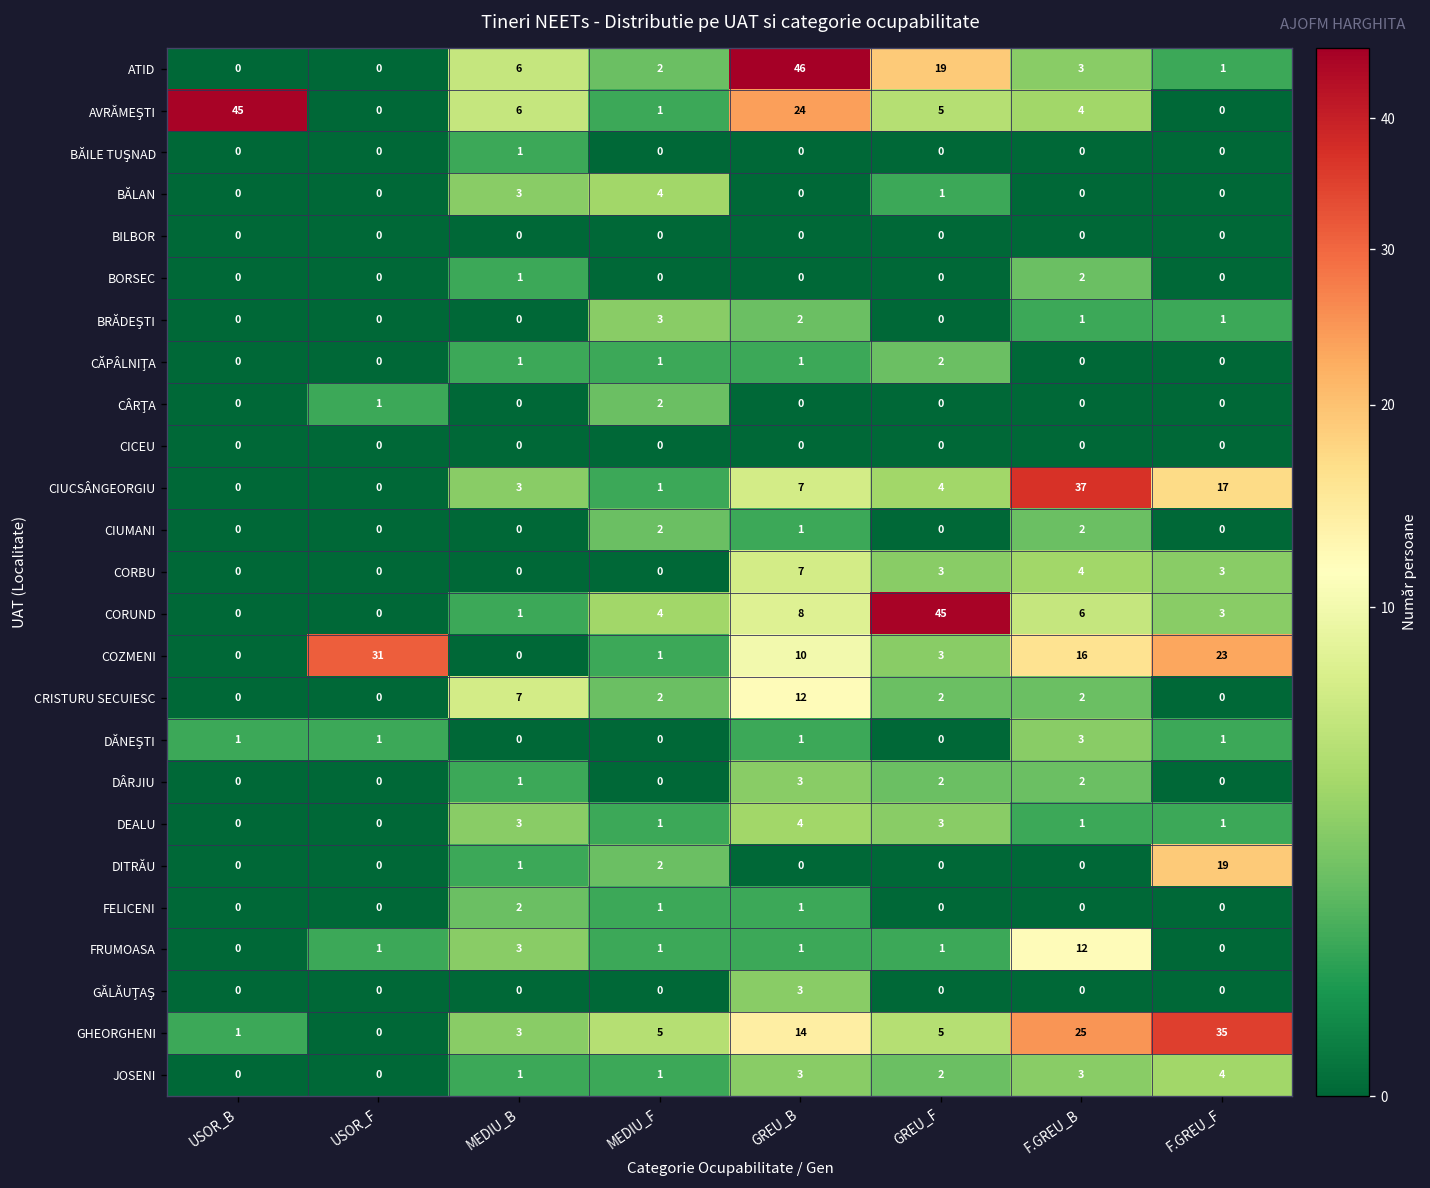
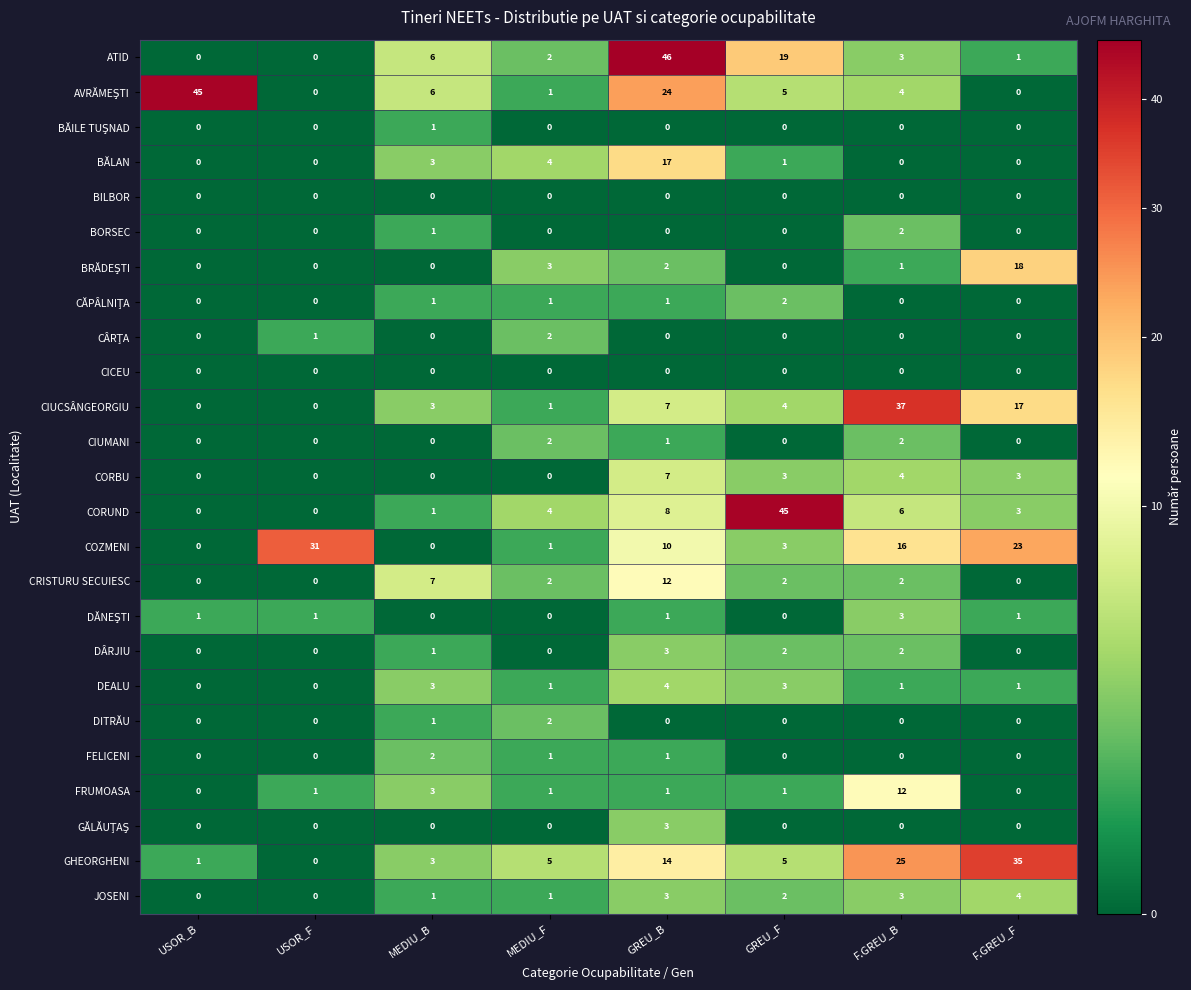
BĂLAN, GREU_B: 0 -> 17
BRĂDEŞTI, F.GREU_F: 1 -> 18
DITRĂU, F.GREU_F: 19 -> 0
